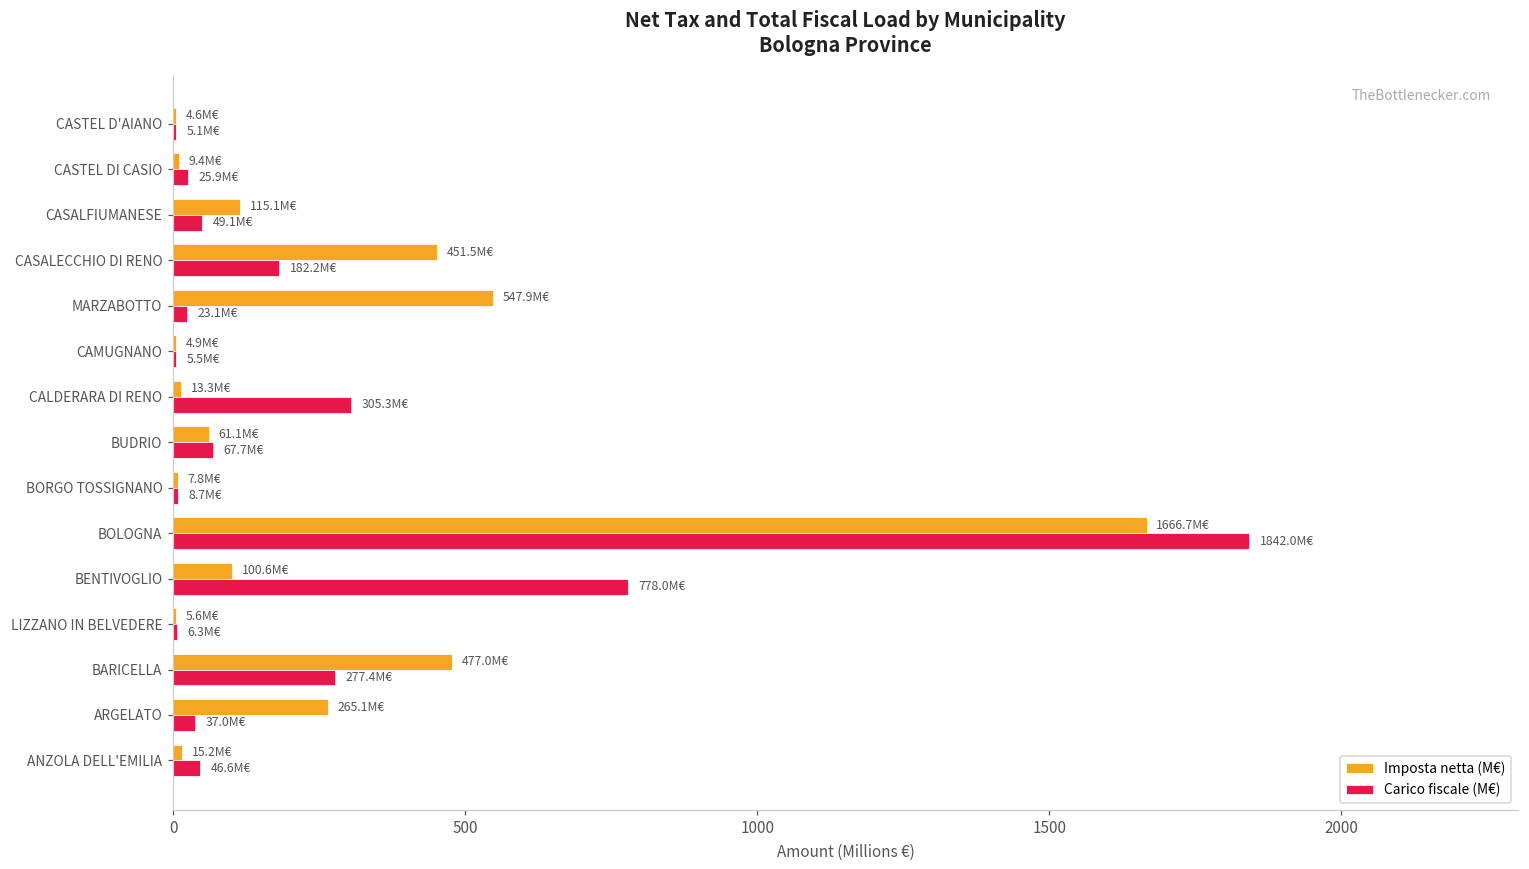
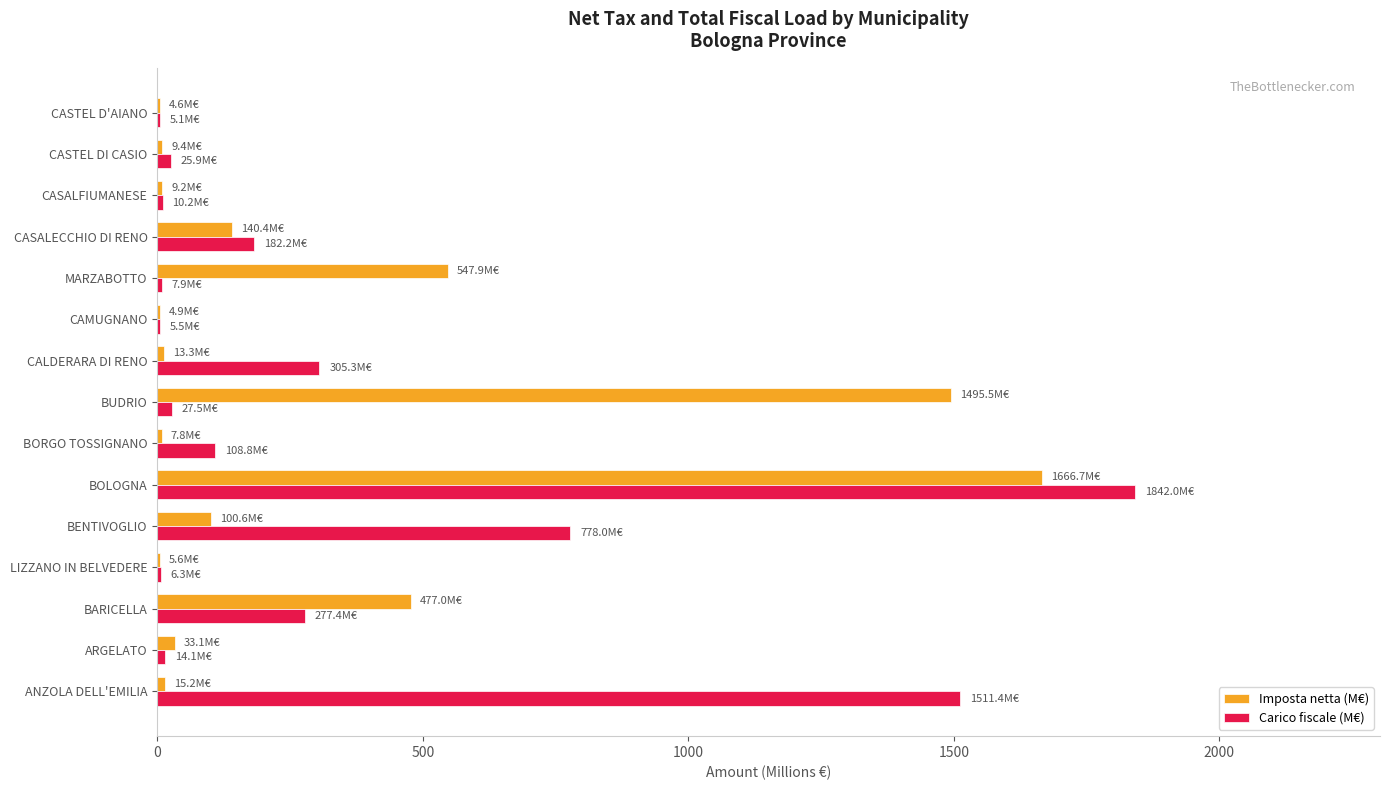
Imposta netta (M€), CASALFIUMANESE: 115.1M€ -> 9.2M€
Carico fiscale (M€), CASALFIUMANESE: 49.1M€ -> 10.2M€
Imposta netta (M€), CASALECCHIO DI RENO: 451.5M€ -> 140.4M€
Carico fiscale (M€), MARZABOTTO: 23.1M€ -> 7.9M€
Imposta netta (M€), BUDRIO: 61.1M€ -> 1495.5M€
Carico fiscale (M€), BUDRIO: 67.7M€ -> 27.5M€
Carico fiscale (M€), BORGO TOSSIGNANO: 8.7M€ -> 108.8M€
Imposta netta (M€), ARGELATO: 265.1M€ -> 33.1M€
Carico fiscale (M€), ARGELATO: 37.0M€ -> 14.1M€
Carico fiscale (M€), ANZOLA DELL'EMILIA: 46.6M€ -> 1511.4M€
